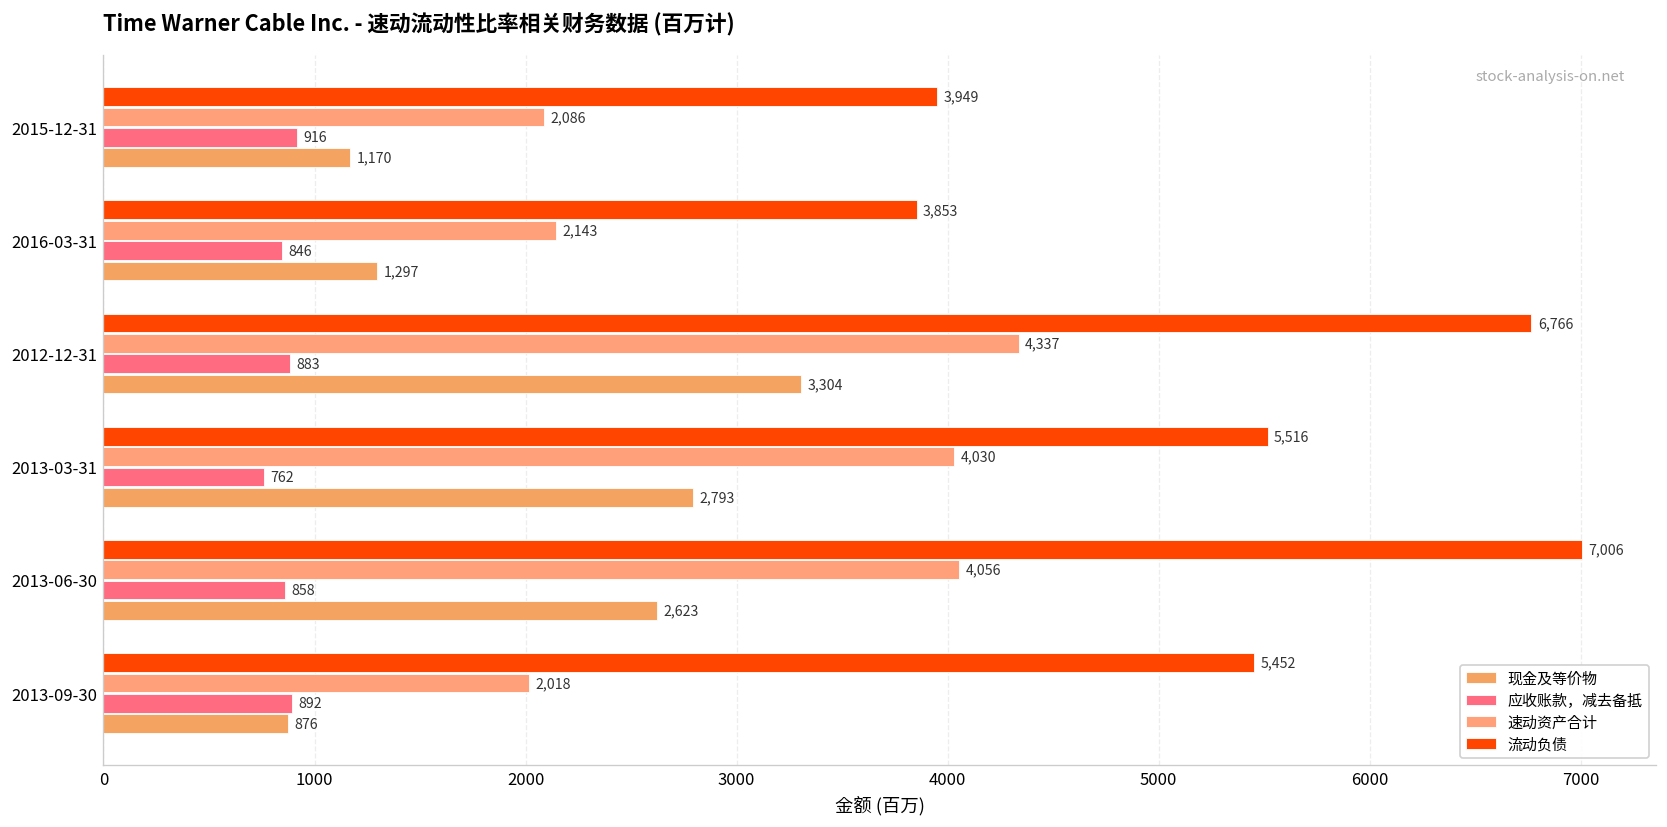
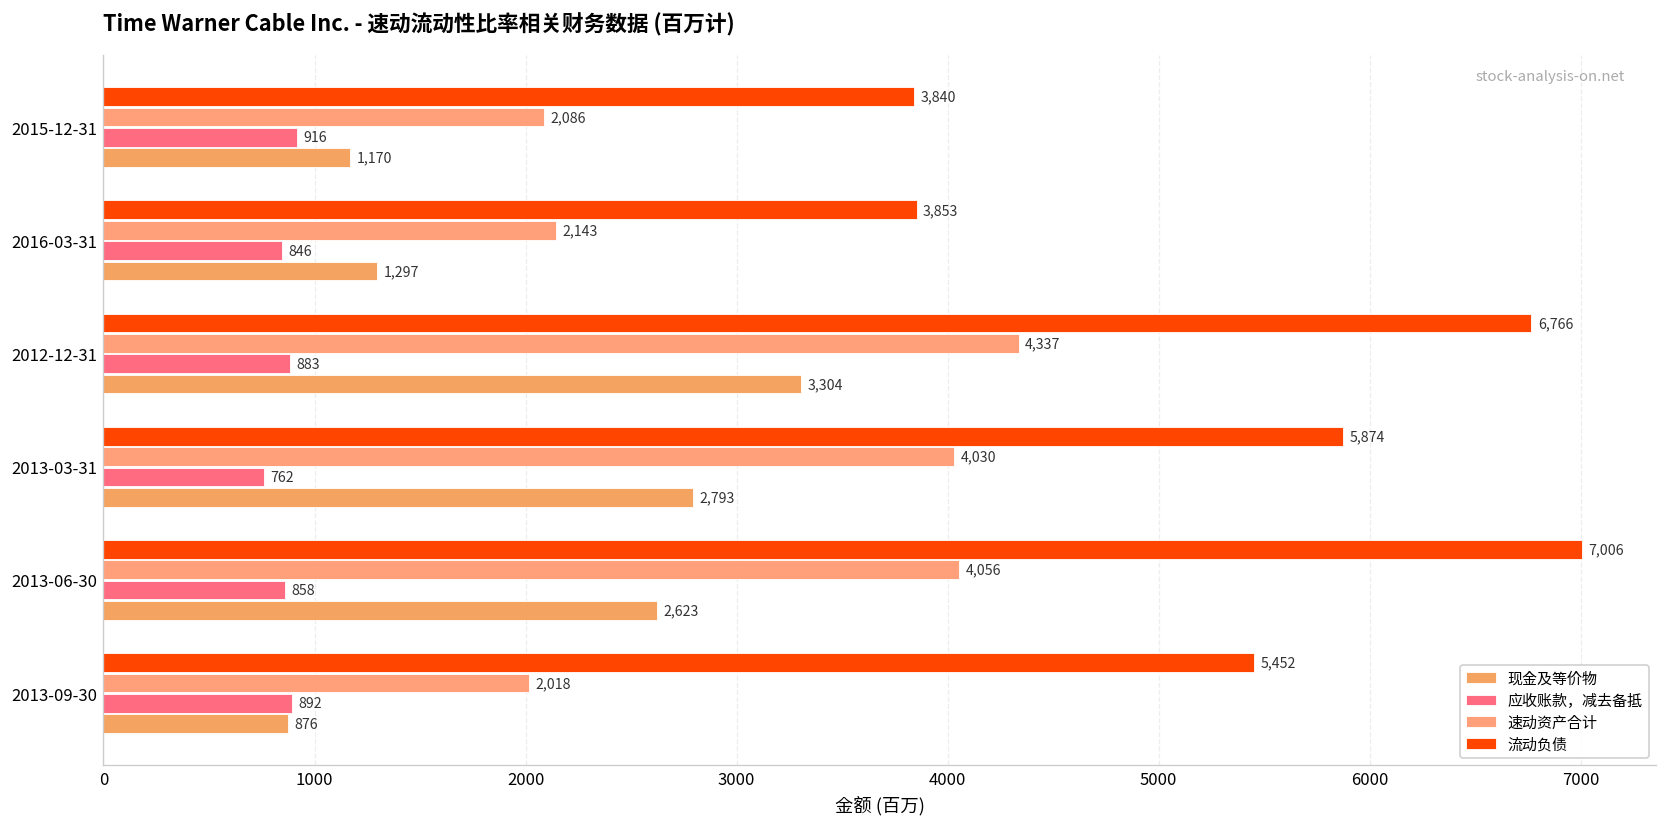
流动负债, 2015-12-31: 3,949 -> 3,840
流动负债, 2013-03-31: 5,516 -> 5,874
